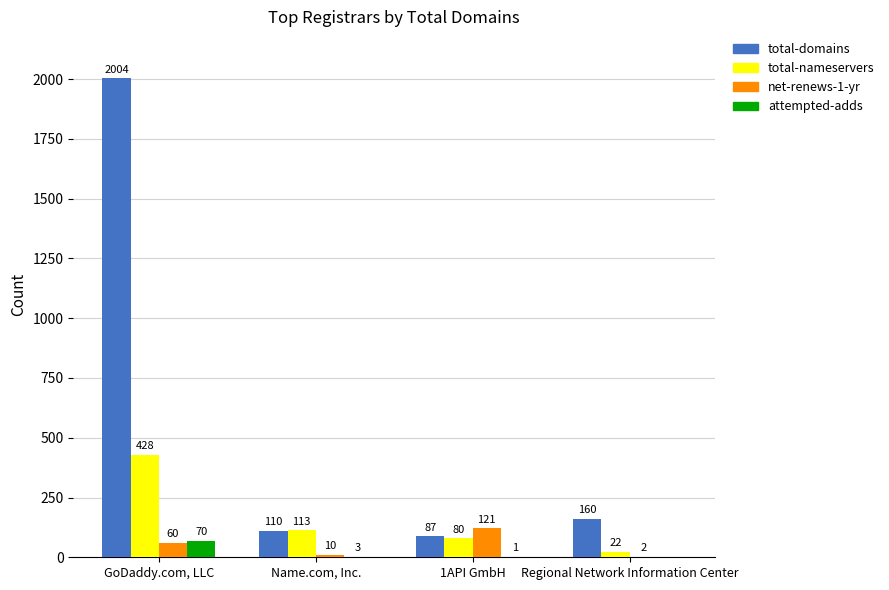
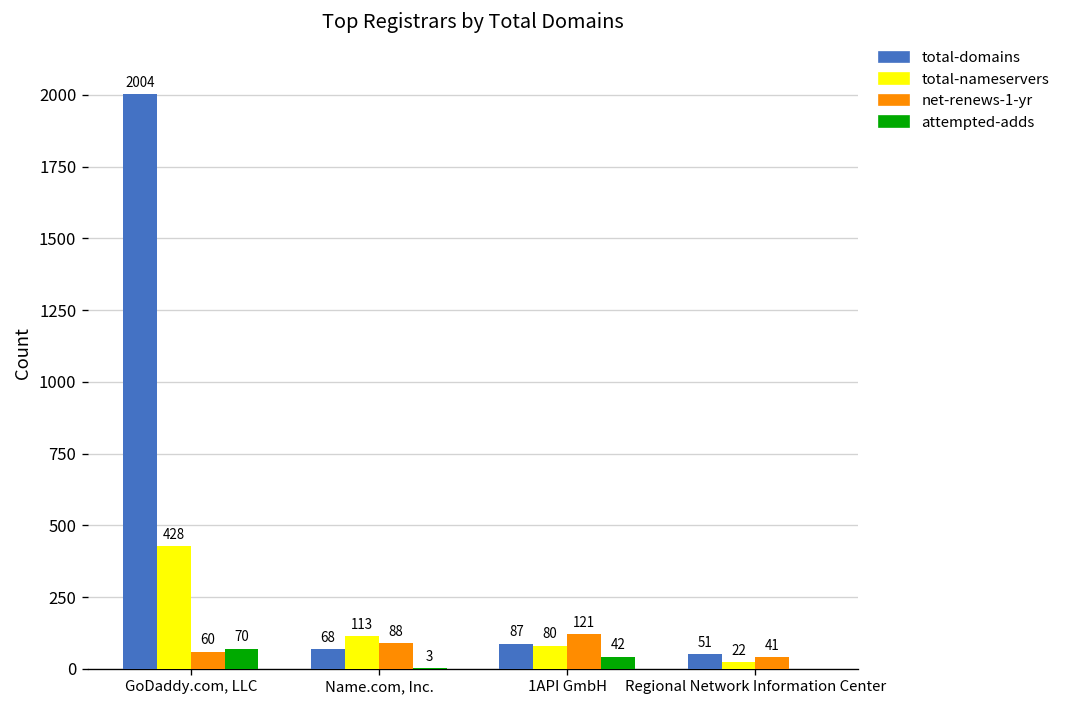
total-domains, Name.com, Inc.: 110 -> 68
net-renews-1-yr, Name.com, Inc.: 10 -> 88
attempted-adds, 1API GmbH: 1 -> 42
total-domains, Regional Network Information Center: 160 -> 51
net-renews-1-yr, Regional Network Information Center: 2 -> 41
